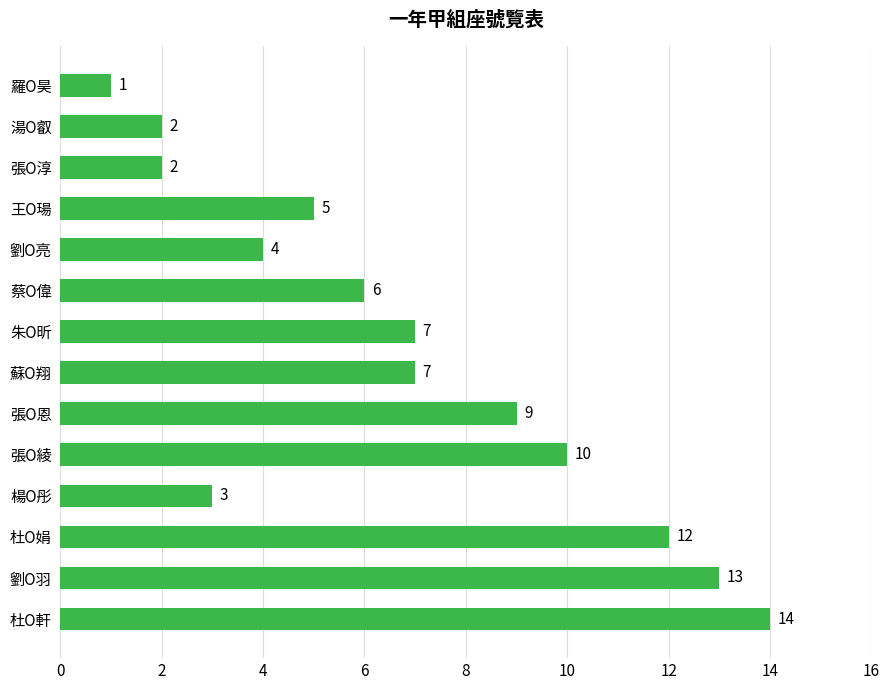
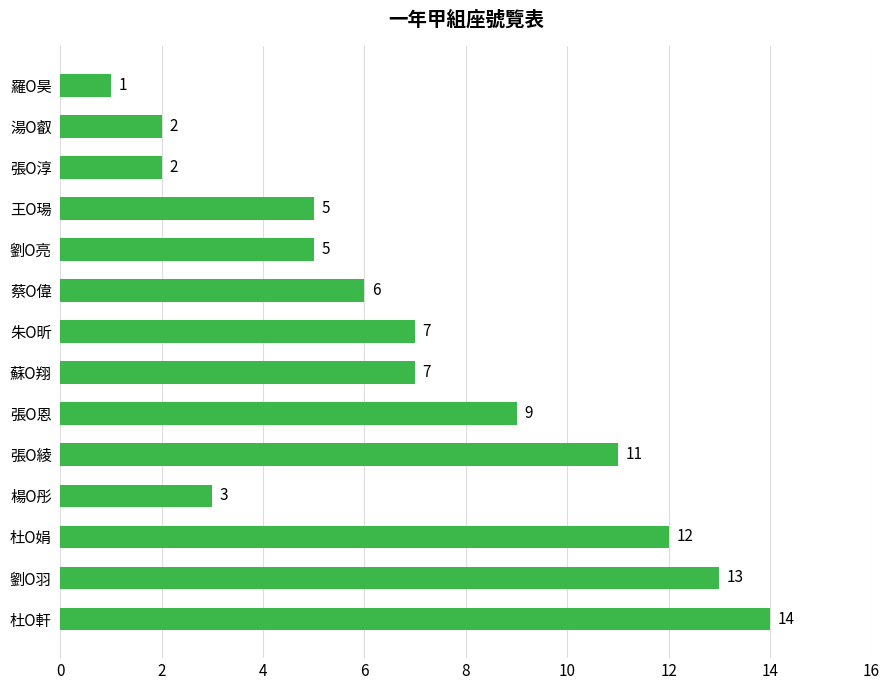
劉O亮: 4 -> 5
張O綾: 10 -> 11
